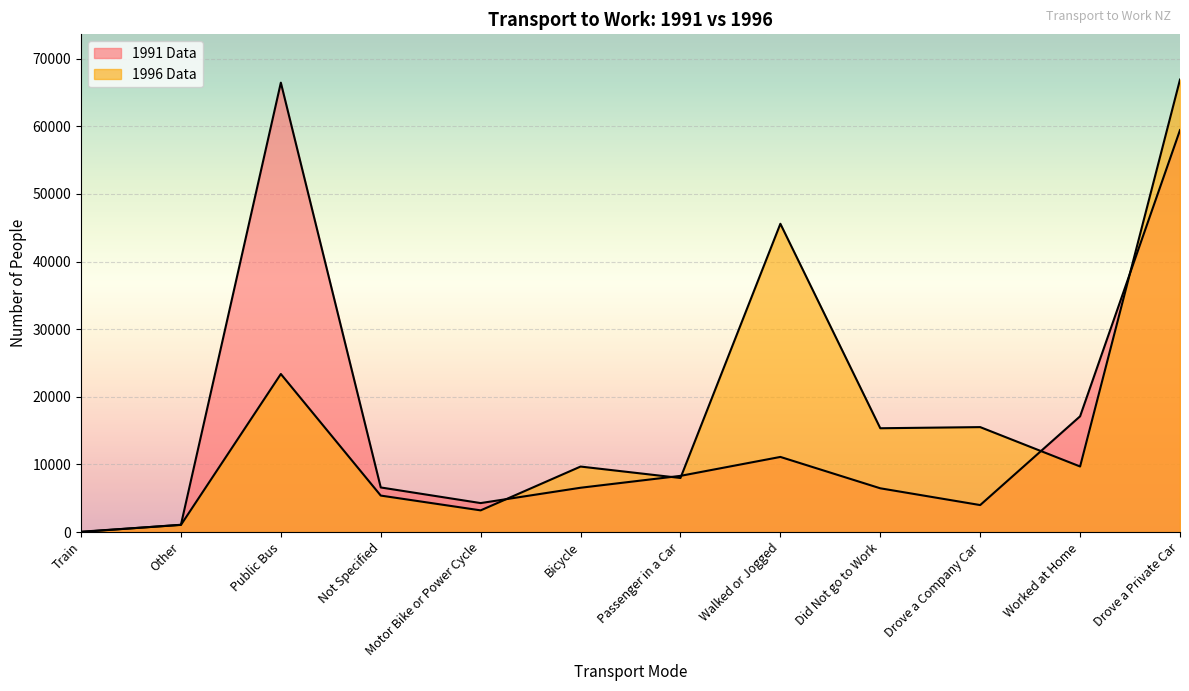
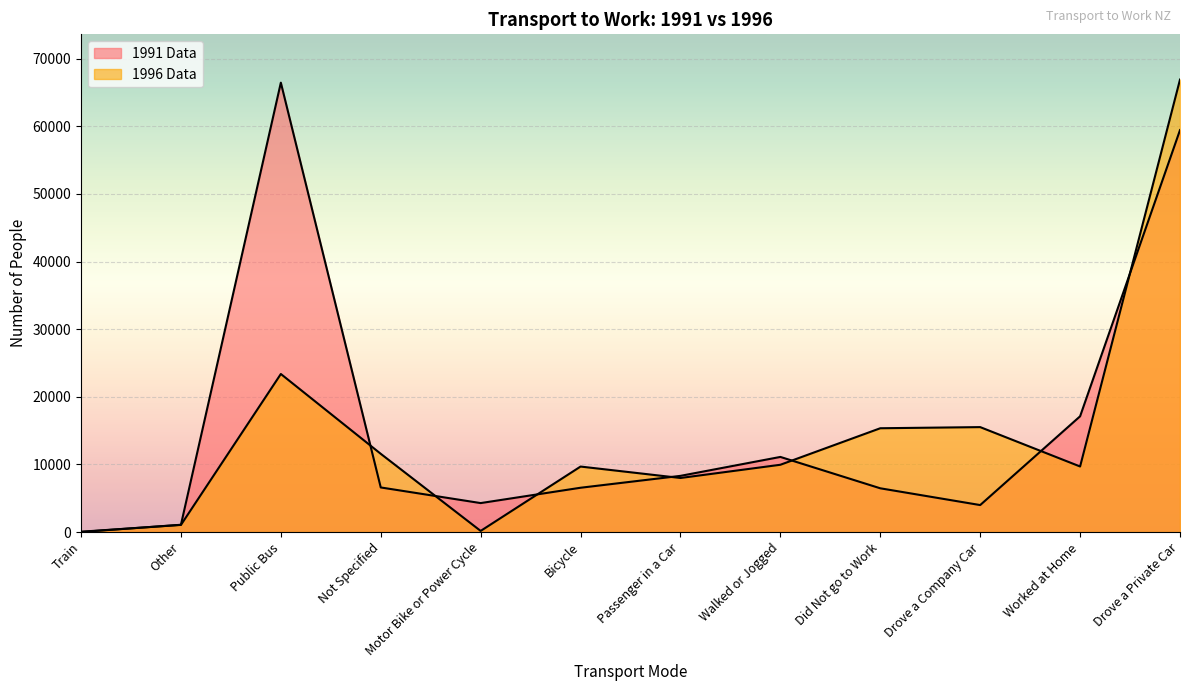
1996 Data, Not Specified: 5000 -> 12000
1996 Data, Motor Bike or Power Cycle: 3000 -> 0
1996 Data, Walked or Jogged: 46000 -> 10000
